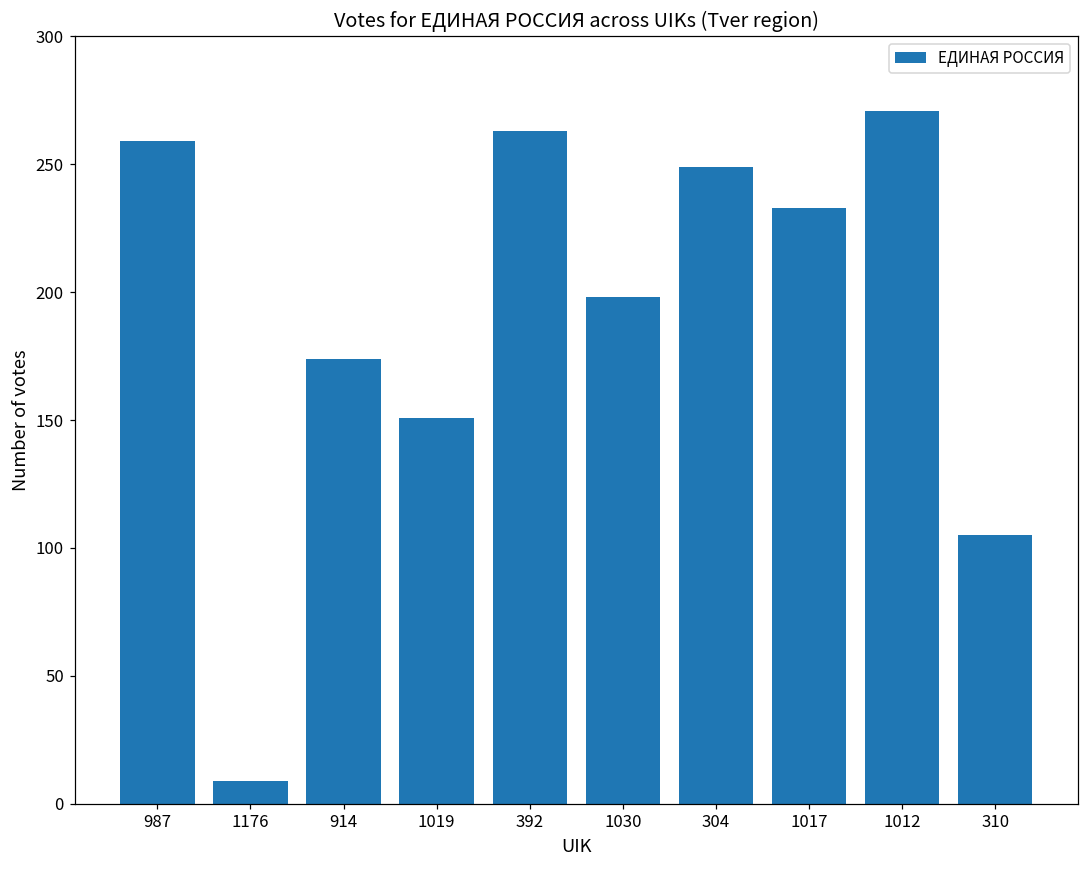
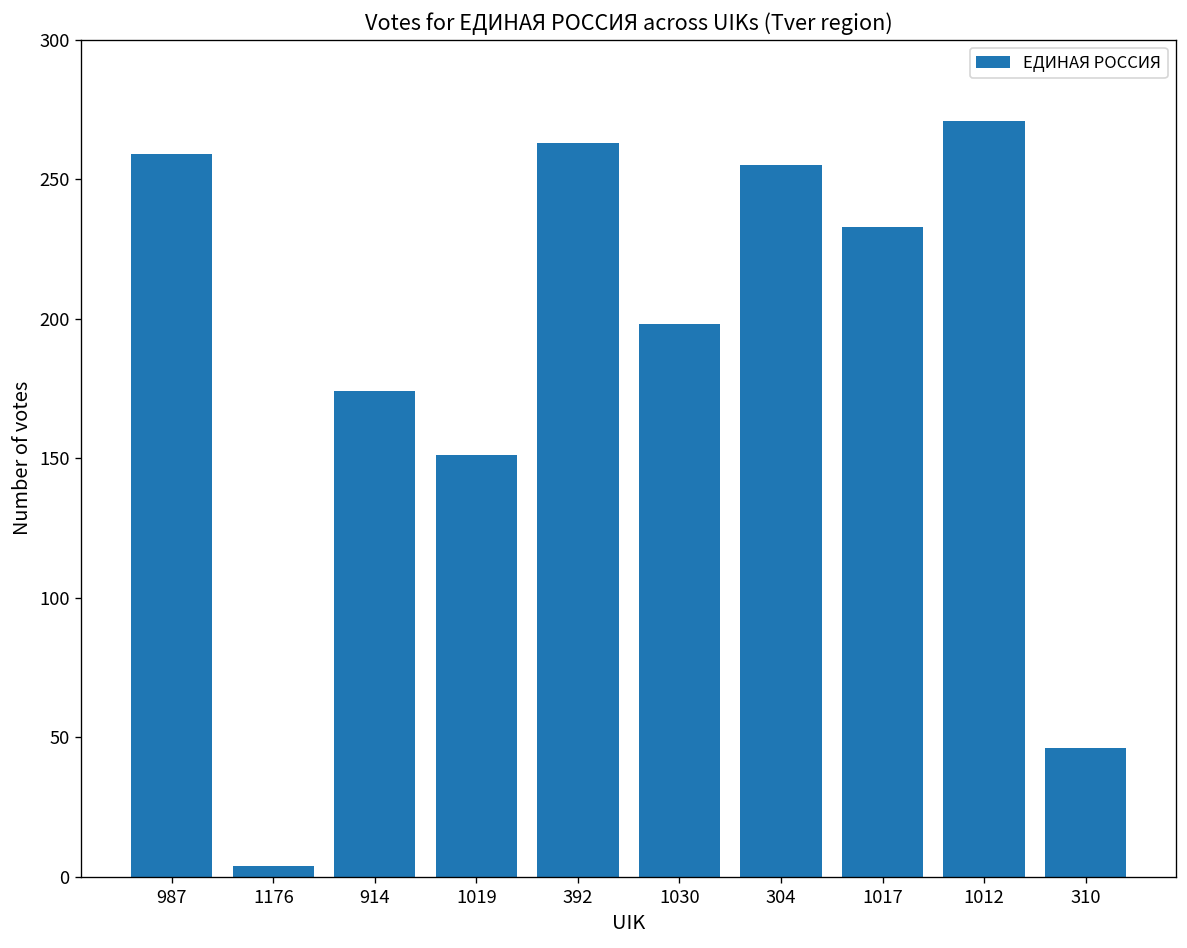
1176: 9 -> 4
304: 249 -> 255
310: 105 -> 46
